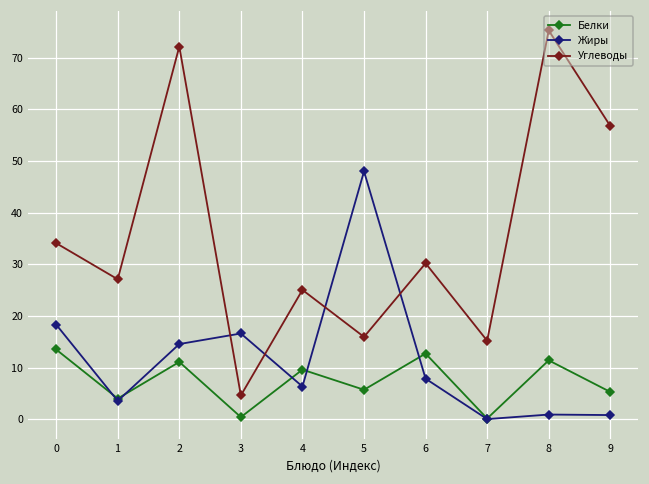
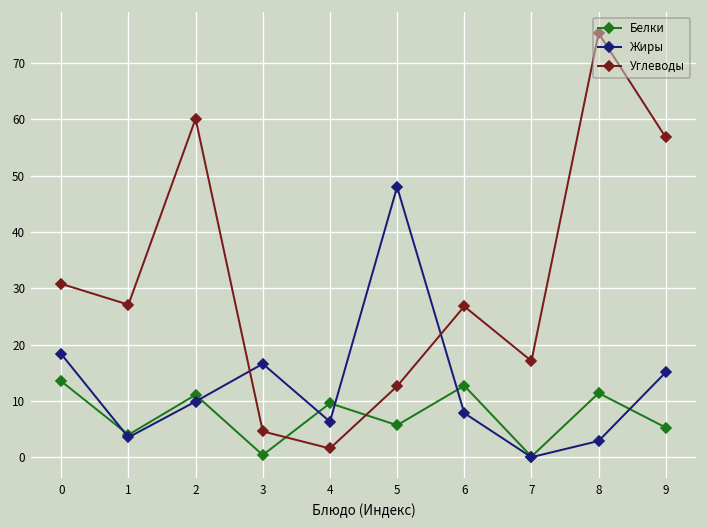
Углеводы, 0: 34 -> 31
Жиры, 2: 15 -> 10
Углеводы, 2: 72 -> 60
Углеводы, 4: 25 -> 2
Углеводы, 5: 16 -> 13
Углеводы, 6: 30 -> 27
Углеводы, 7: 15 -> 17
Жиры, 8: 1 -> 3
Жиры, 9: 1 -> 15
